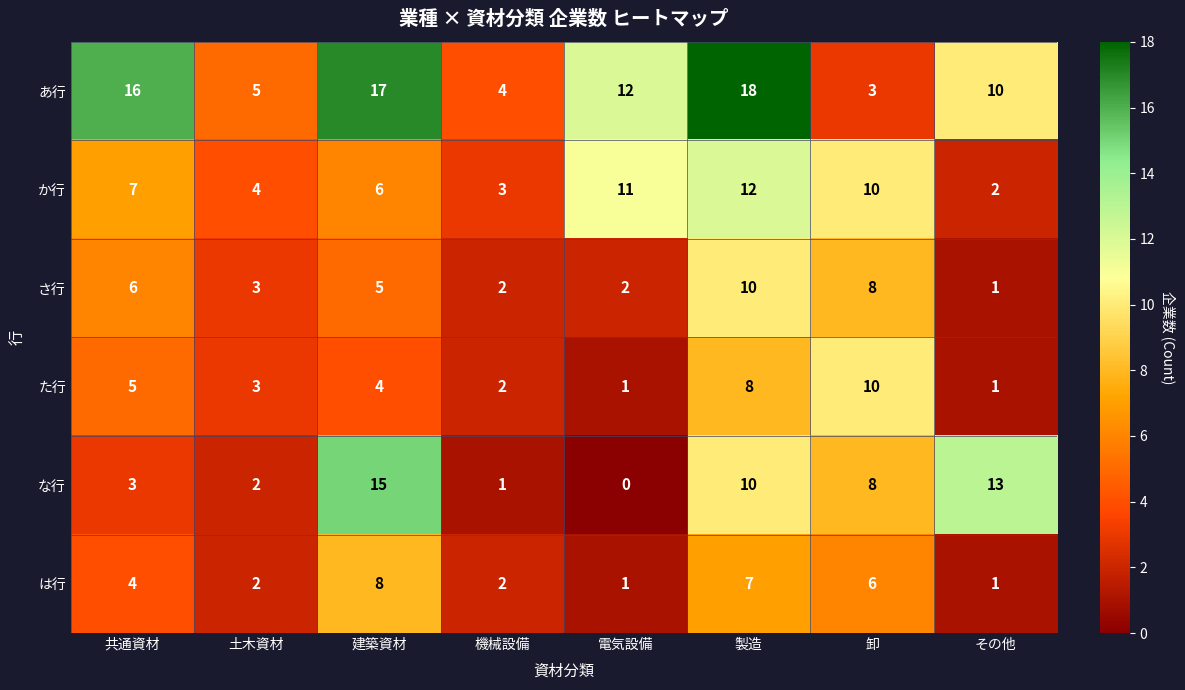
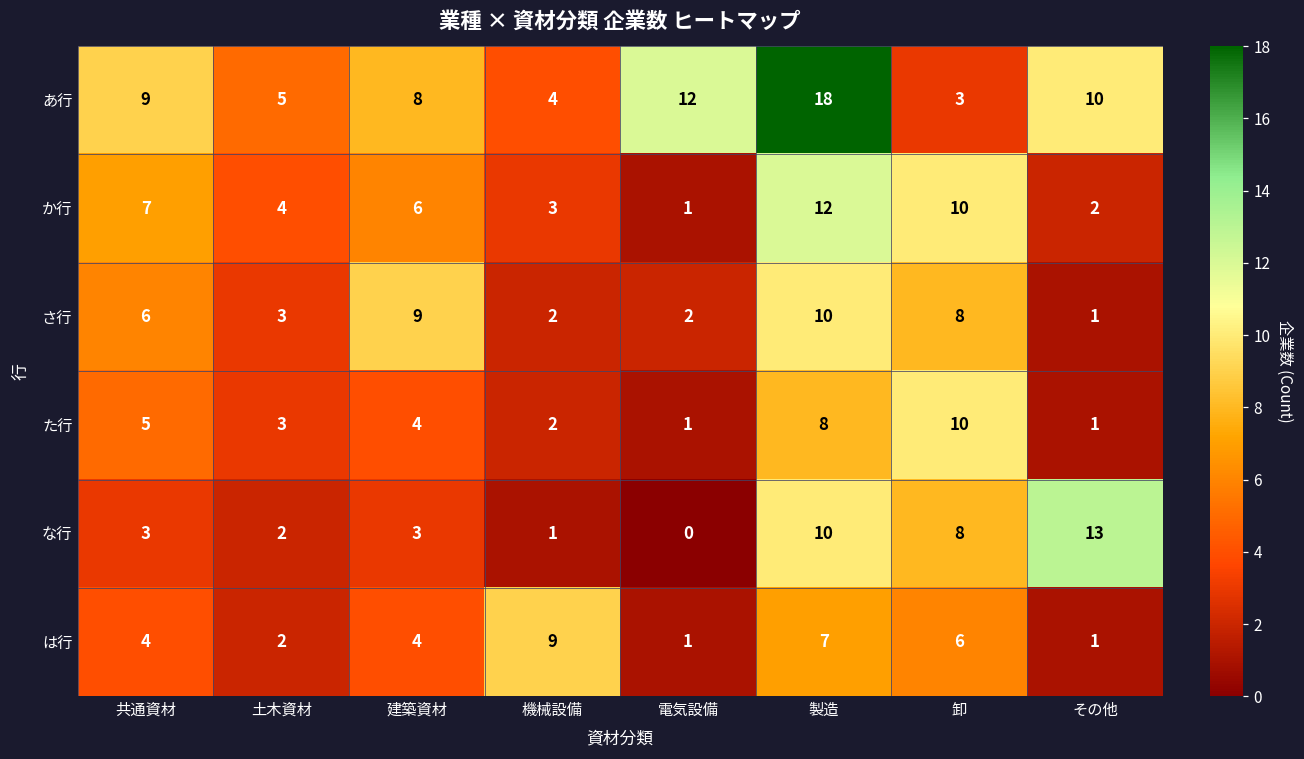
あ行, 共通資材: 16 -> 9
あ行, 建築資材: 17 -> 8
か行, 電気設備: 11 -> 1
さ行, 建築資材: 5 -> 9
な行, 建築資材: 15 -> 3
は行, 建築資材: 8 -> 4
は行, 機械設備: 2 -> 9
